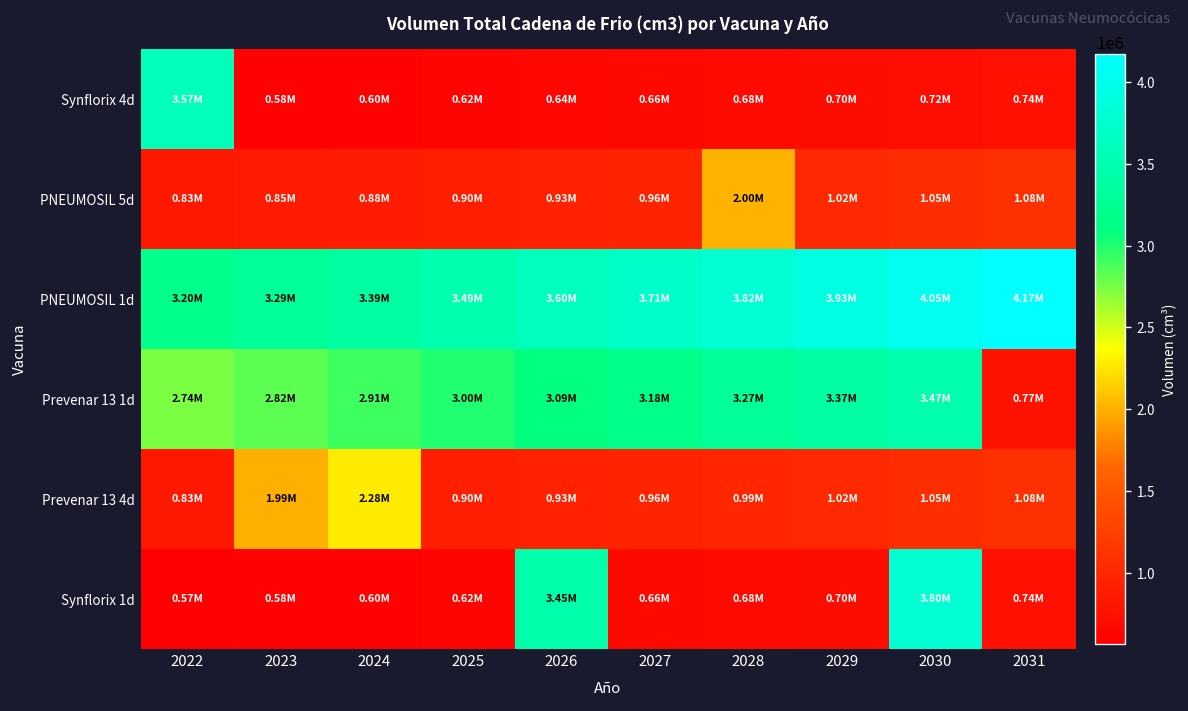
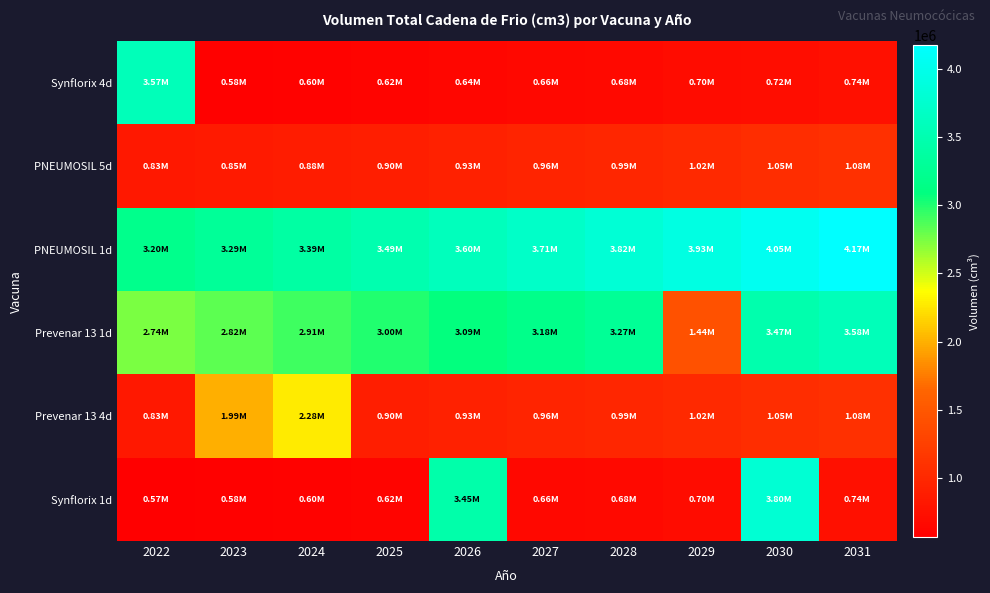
PNEUMOSIL 5d, 2028: 2.00M -> 0.99M
Prevenar 13 1d, 2029: 3.37M -> 1.44M
Prevenar 13 1d, 2031: 0.77M -> 3.58M
